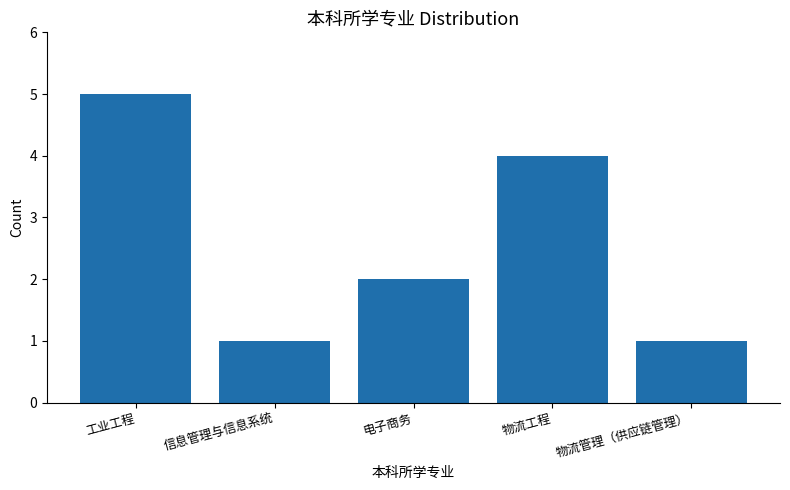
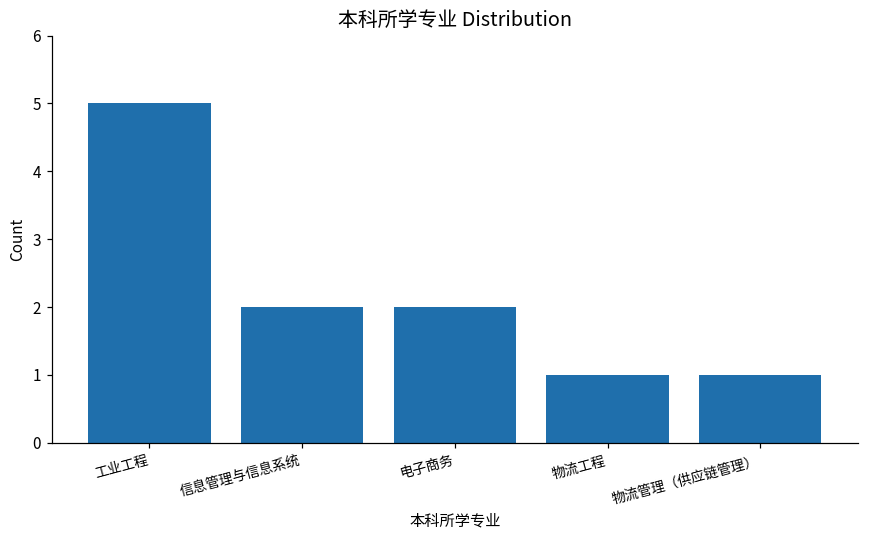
信息管理与信息系统: 1 -> 2
物流工程: 4 -> 1
